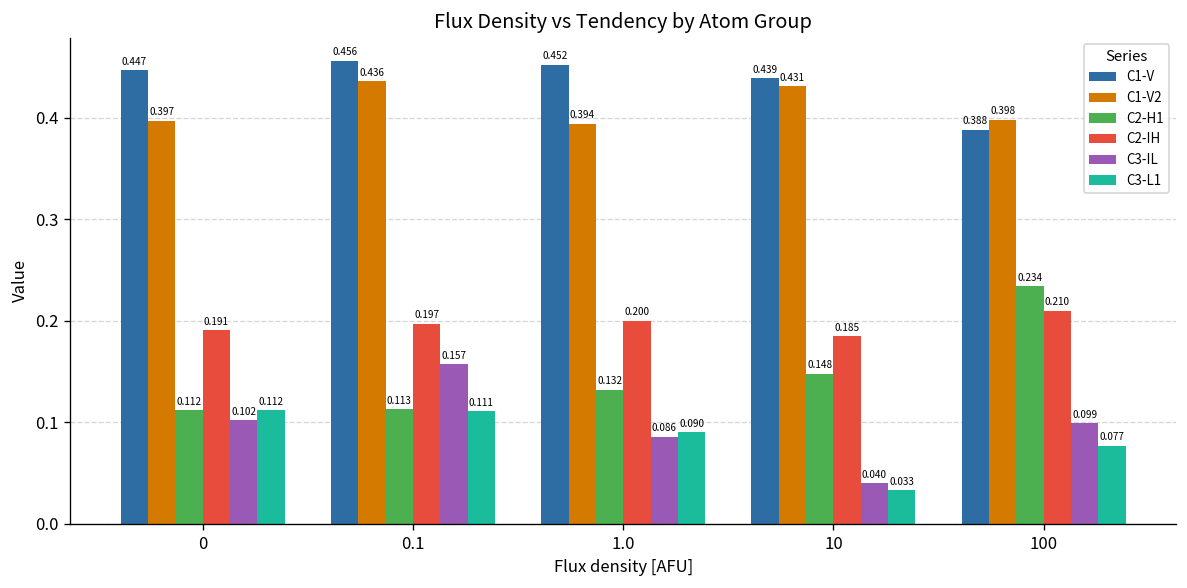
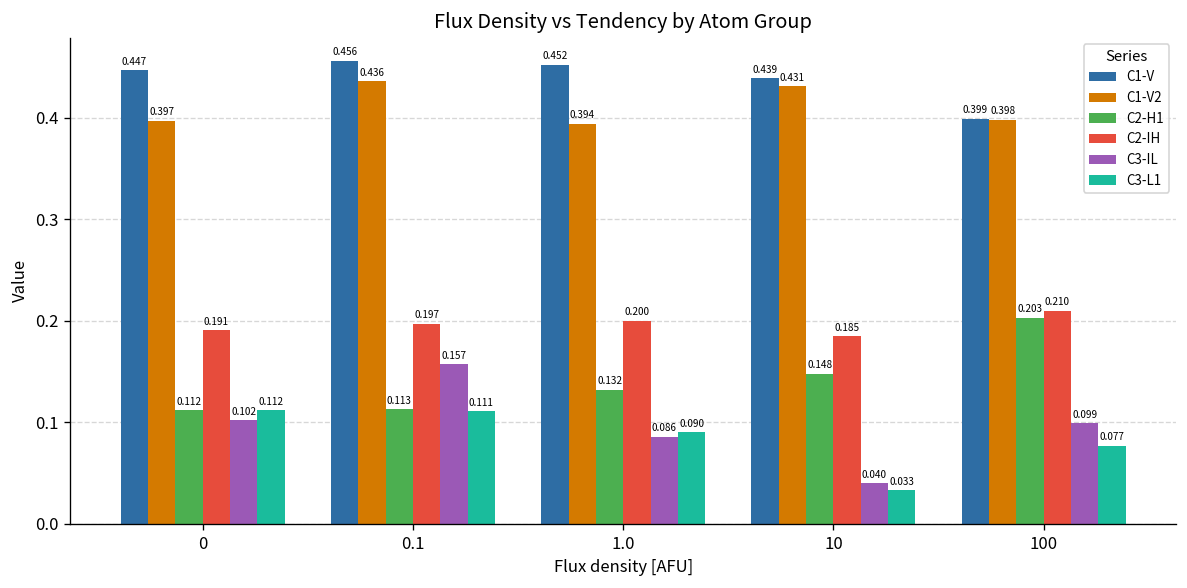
C1-V, 100: 0.388 -> 0.399
C2-H1, 100: 0.234 -> 0.203
